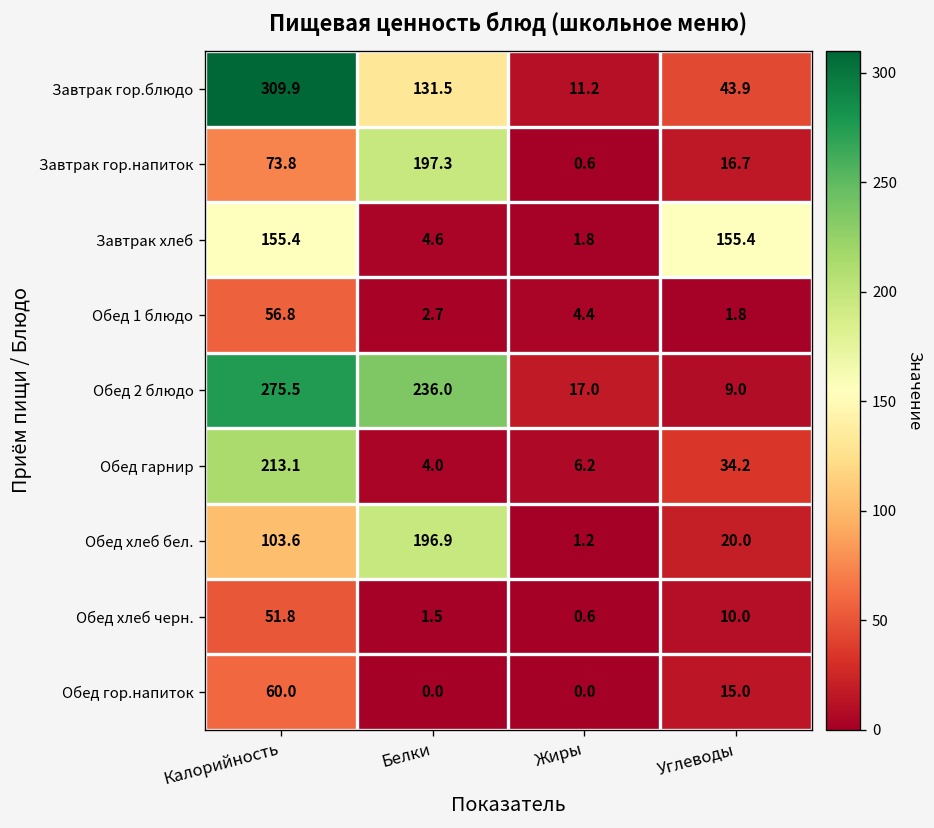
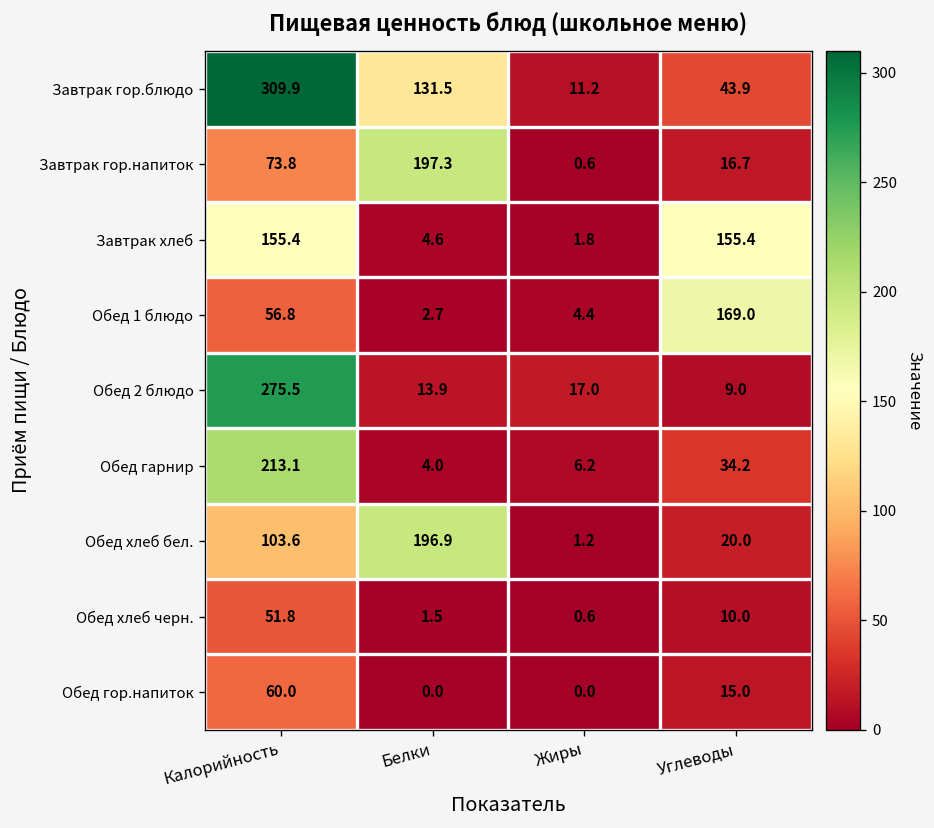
Обед 1 блюдо, Углеводы: 1.8 -> 169.0
Обед 2 блюдо, Белки: 236.0 -> 13.9
